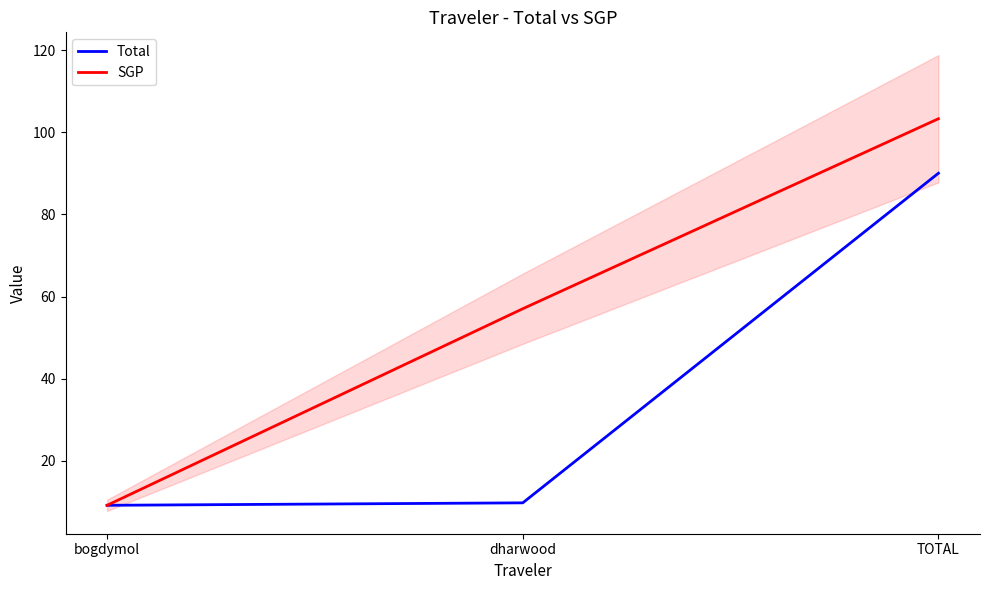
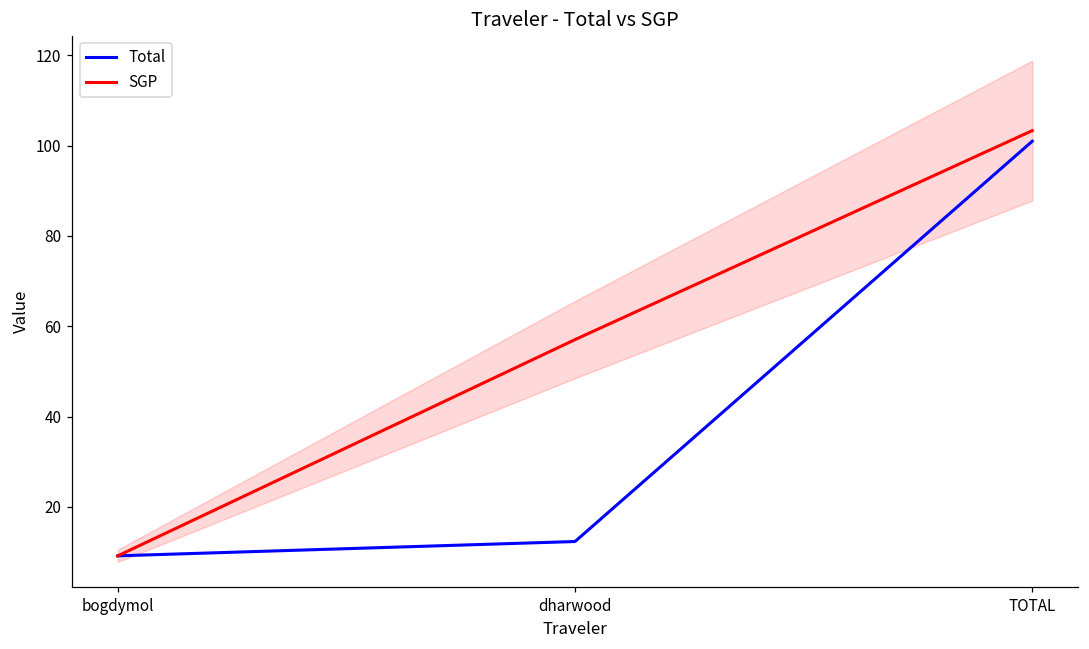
Total, dharwood: 10 -> 12
Total, TOTAL: 90 -> 101
